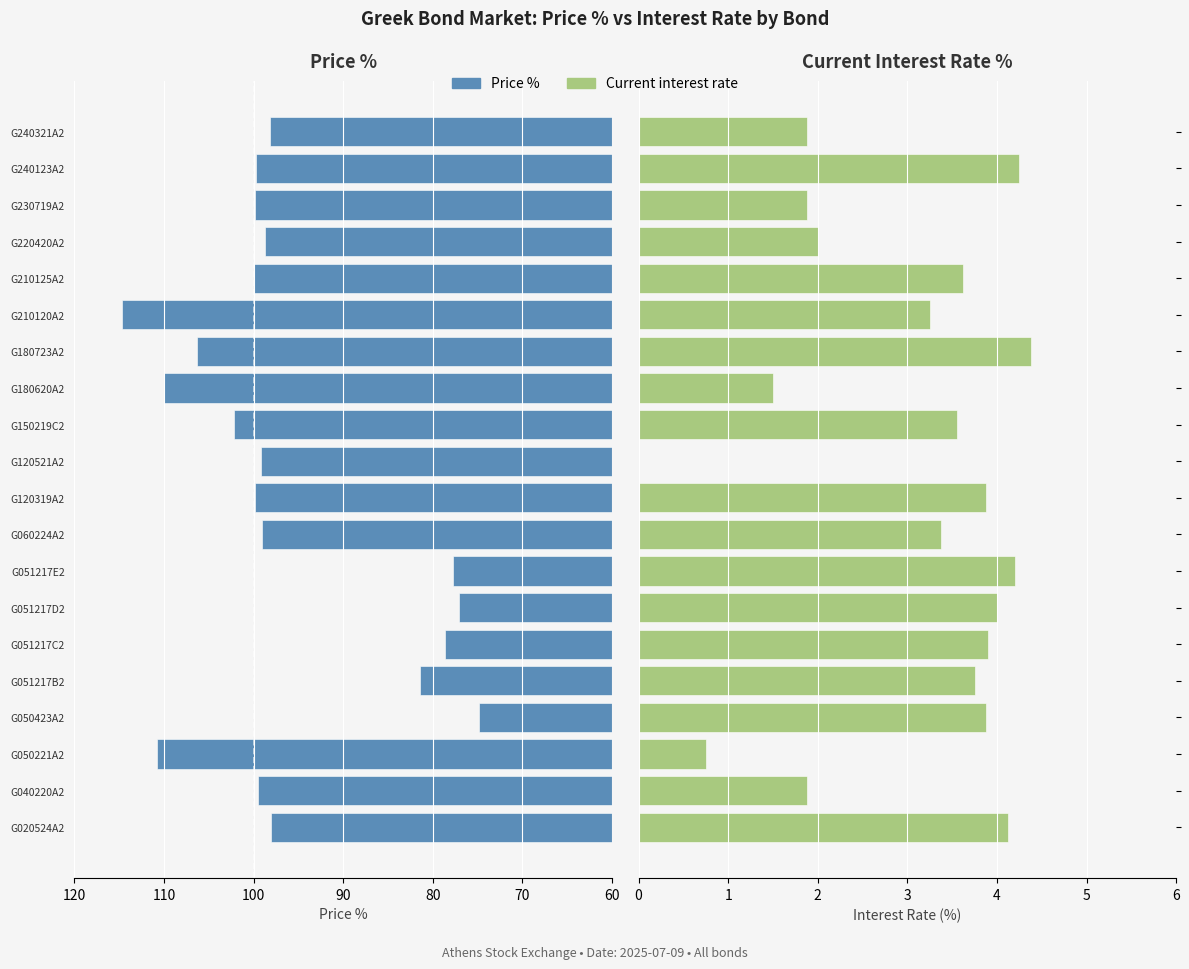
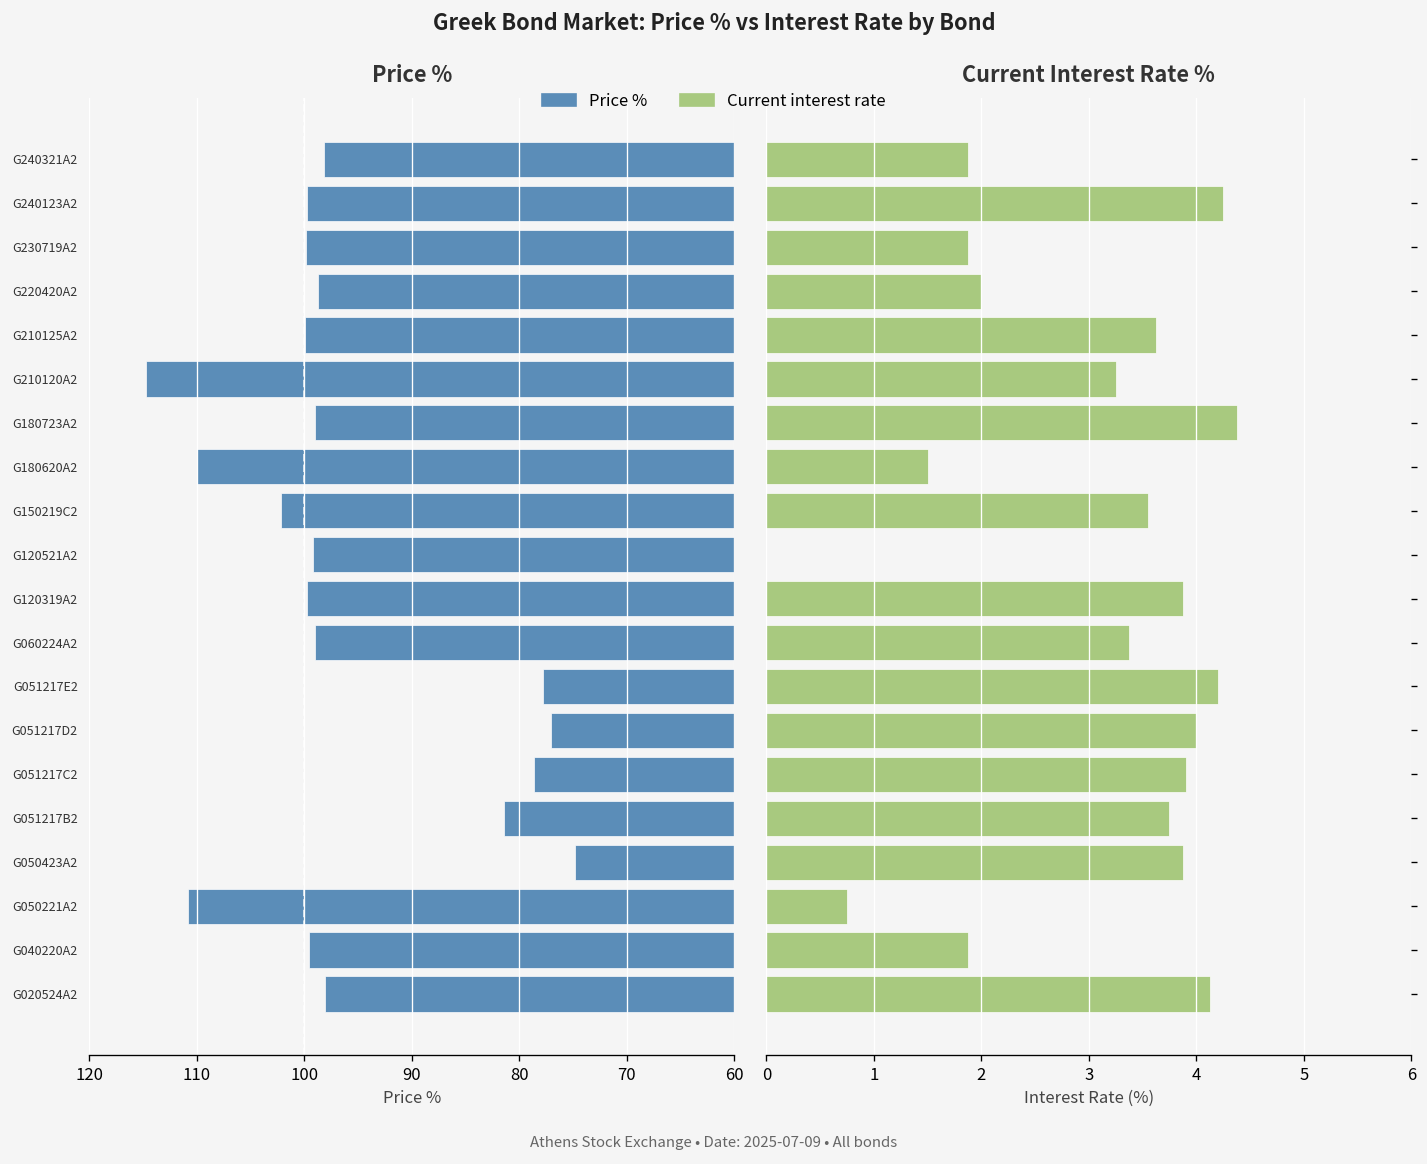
Price %, G180723A2: 106 -> 99
